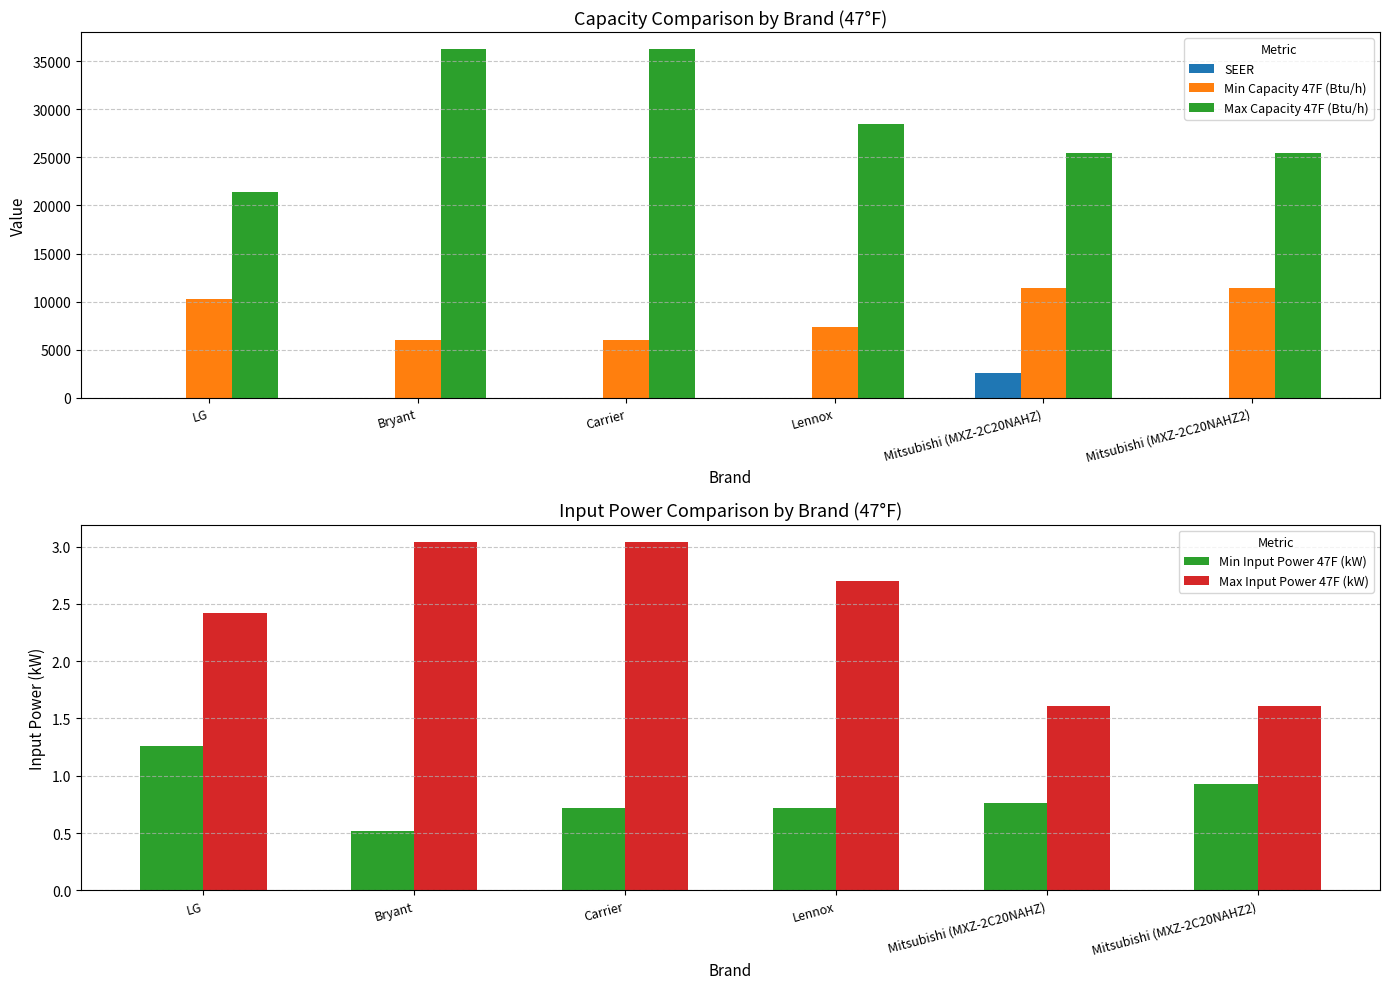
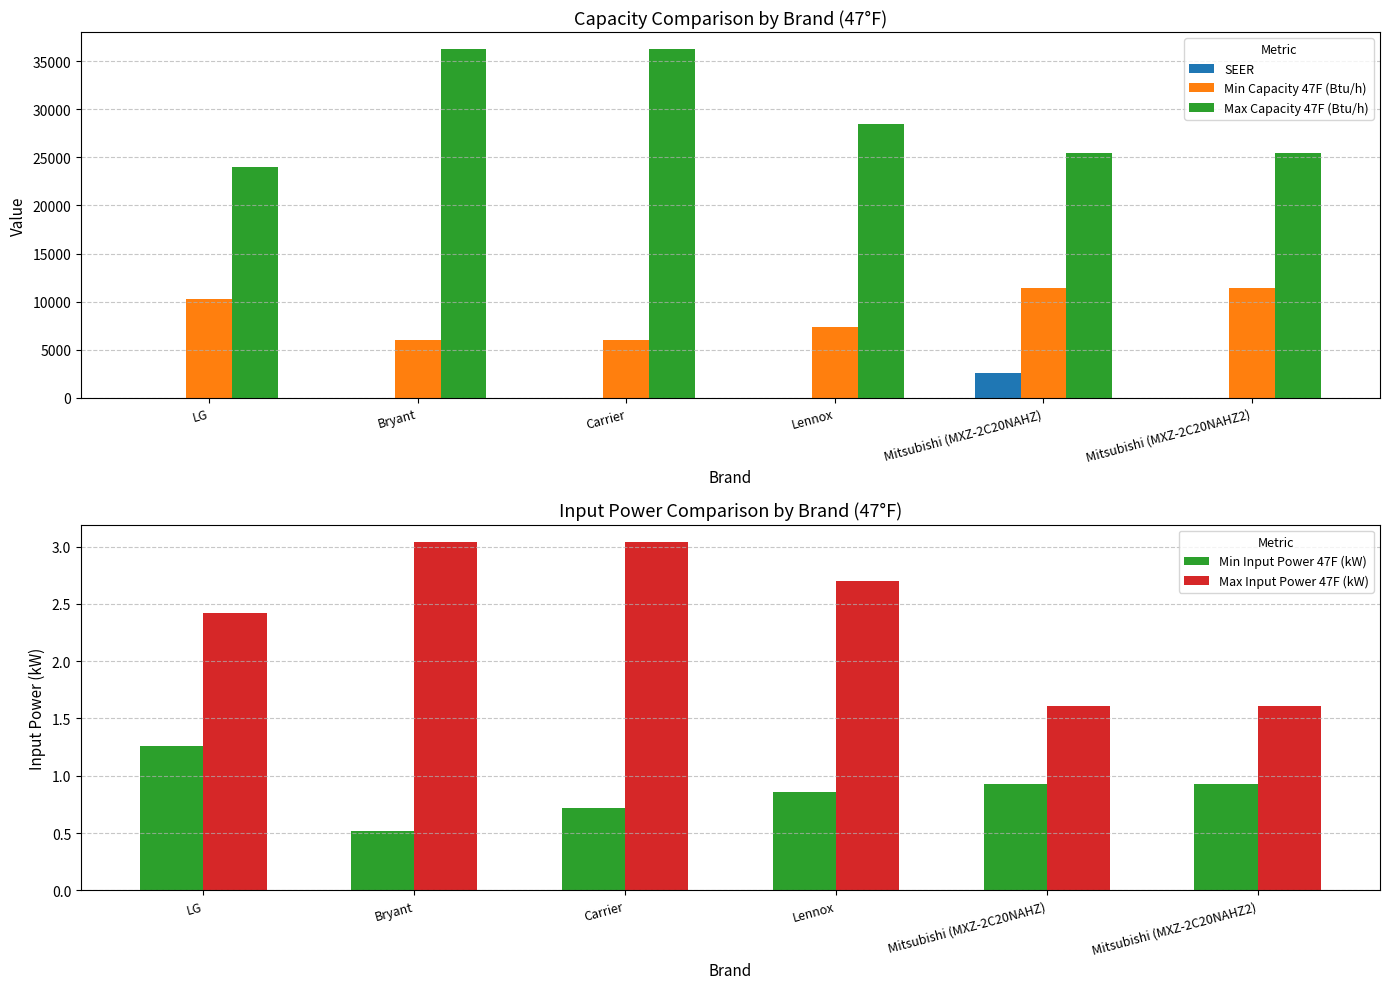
Capacity Comparison by Brand (47°F), Max Capacity 47F (Btu/h), LG: 21000 -> 24000
Input Power Comparison by Brand (47°F), Min Input Power 47F (kW), Lennox: 0.72 -> 0.86
Input Power Comparison by Brand (47°F), Min Input Power 47F (kW), Mitsubishi (MXZ-2C20NAHZ): 0.76 -> 0.93
